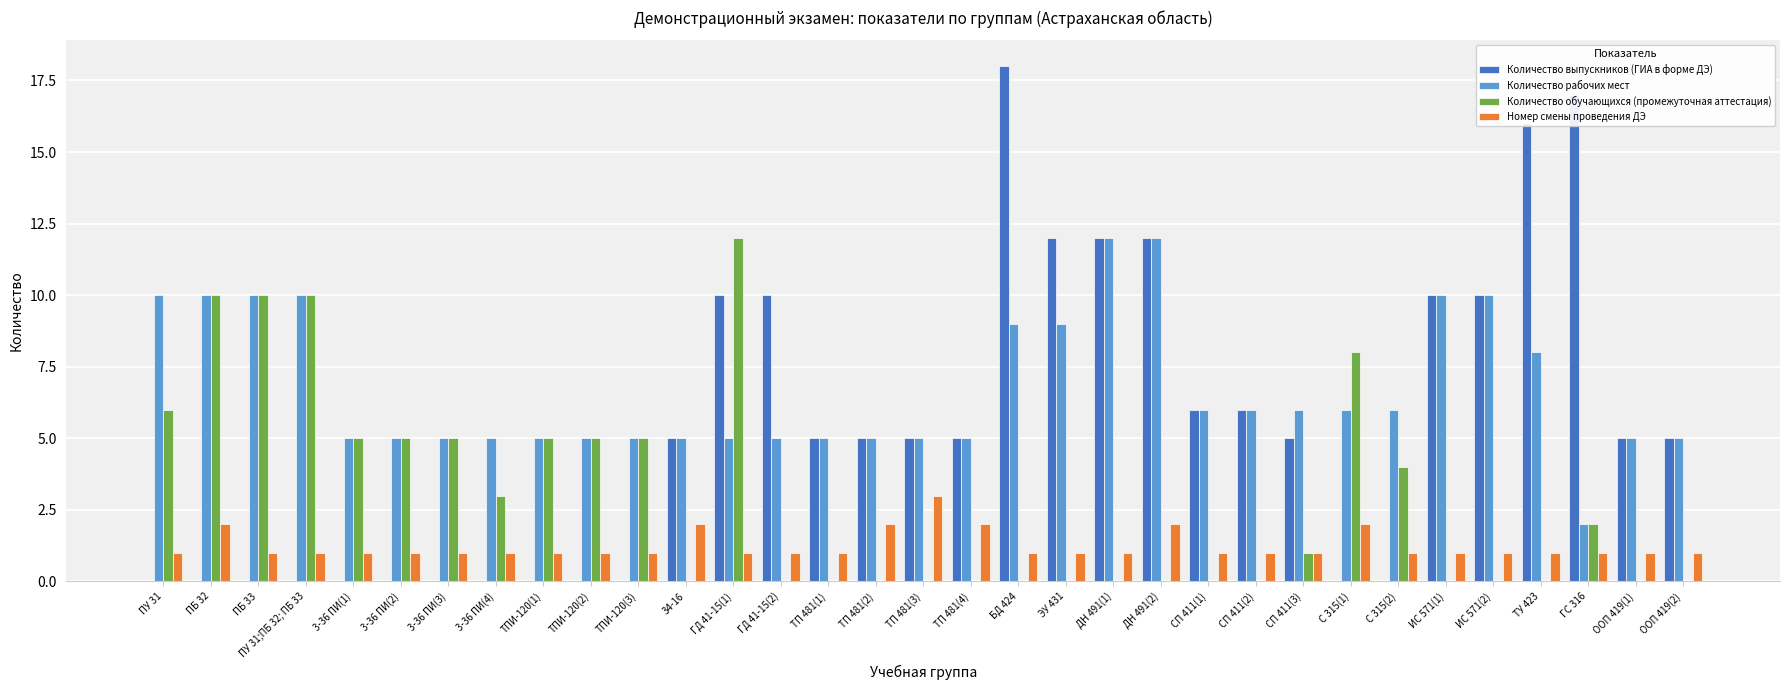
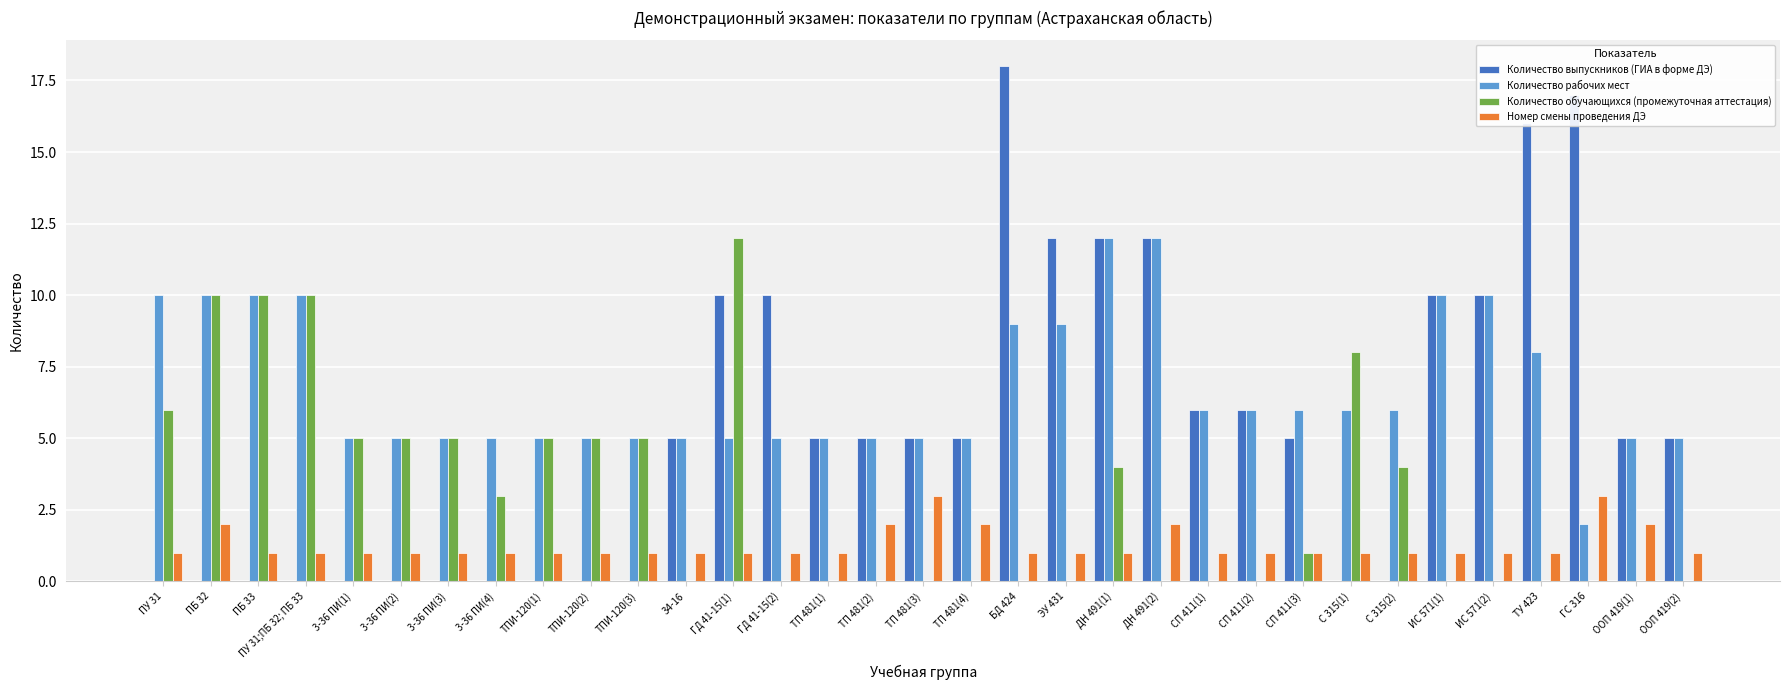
Номер смены проведения ДЭ, 34-16: 2 -> 1
Количество обучающихся (промежуточная аттестация), ДН 491(1): 0 -> 4
Номер смены проведения ДЭ, С 315(1): 2 -> 1
Количество обучающихся (промежуточная аттестация), ГС 316: 2 -> 0
Номер смены проведения ДЭ, ГС 316: 1 -> 3
Номер смены проведения ДЭ, ООП 419(1): 1 -> 2
